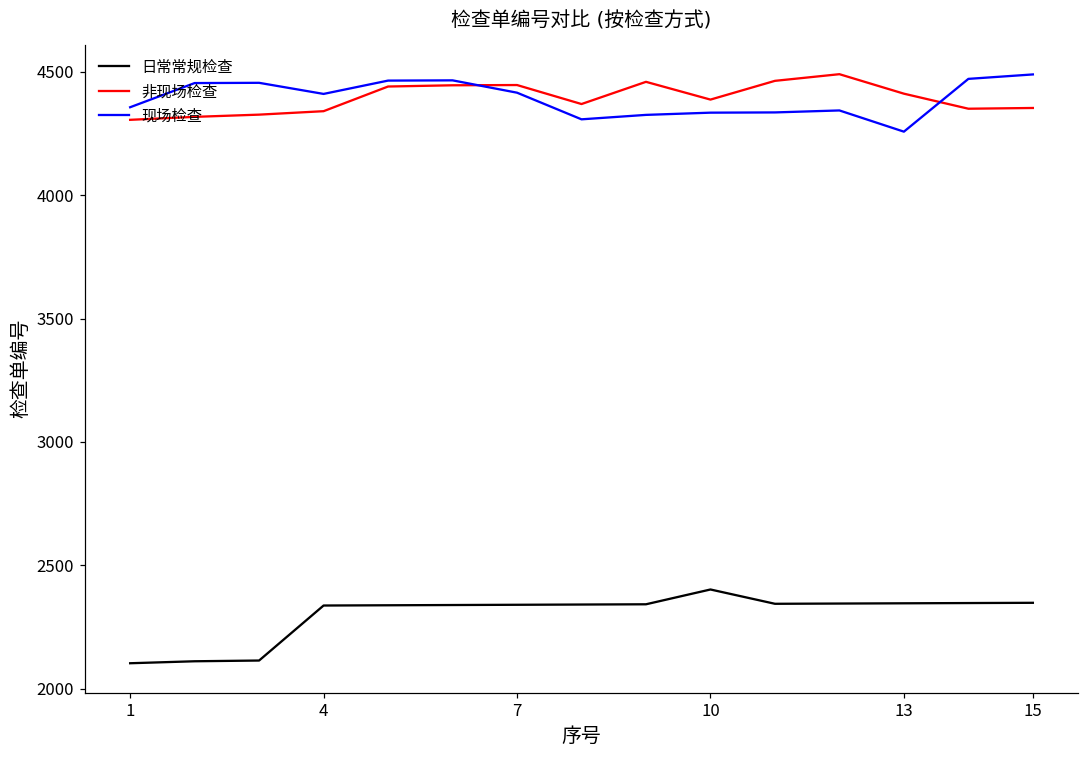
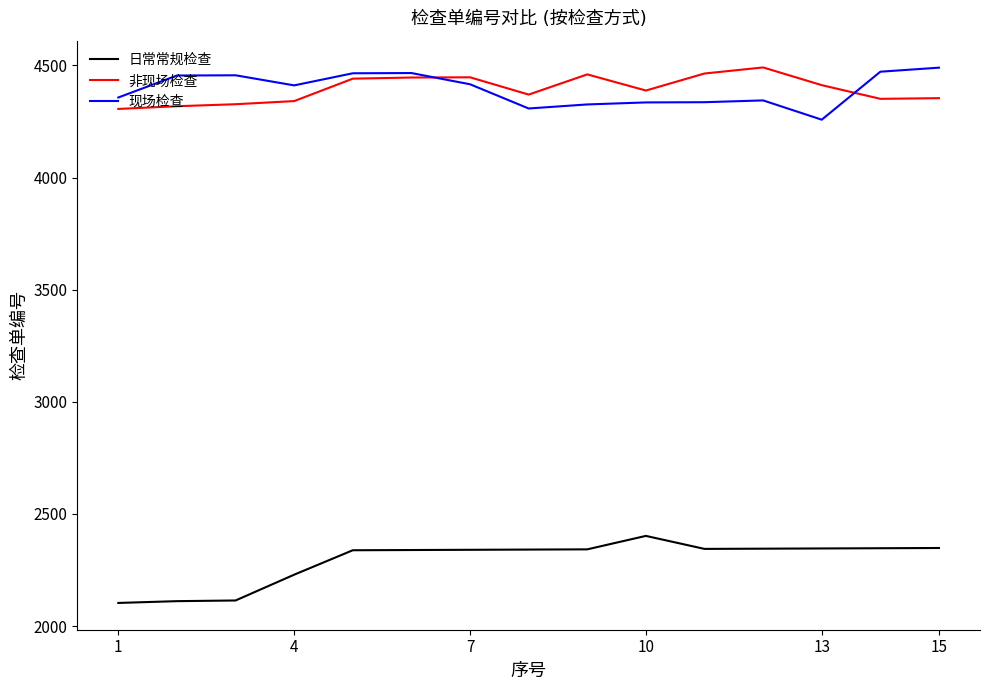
日常常规检查, 4: 2340 -> 2230
